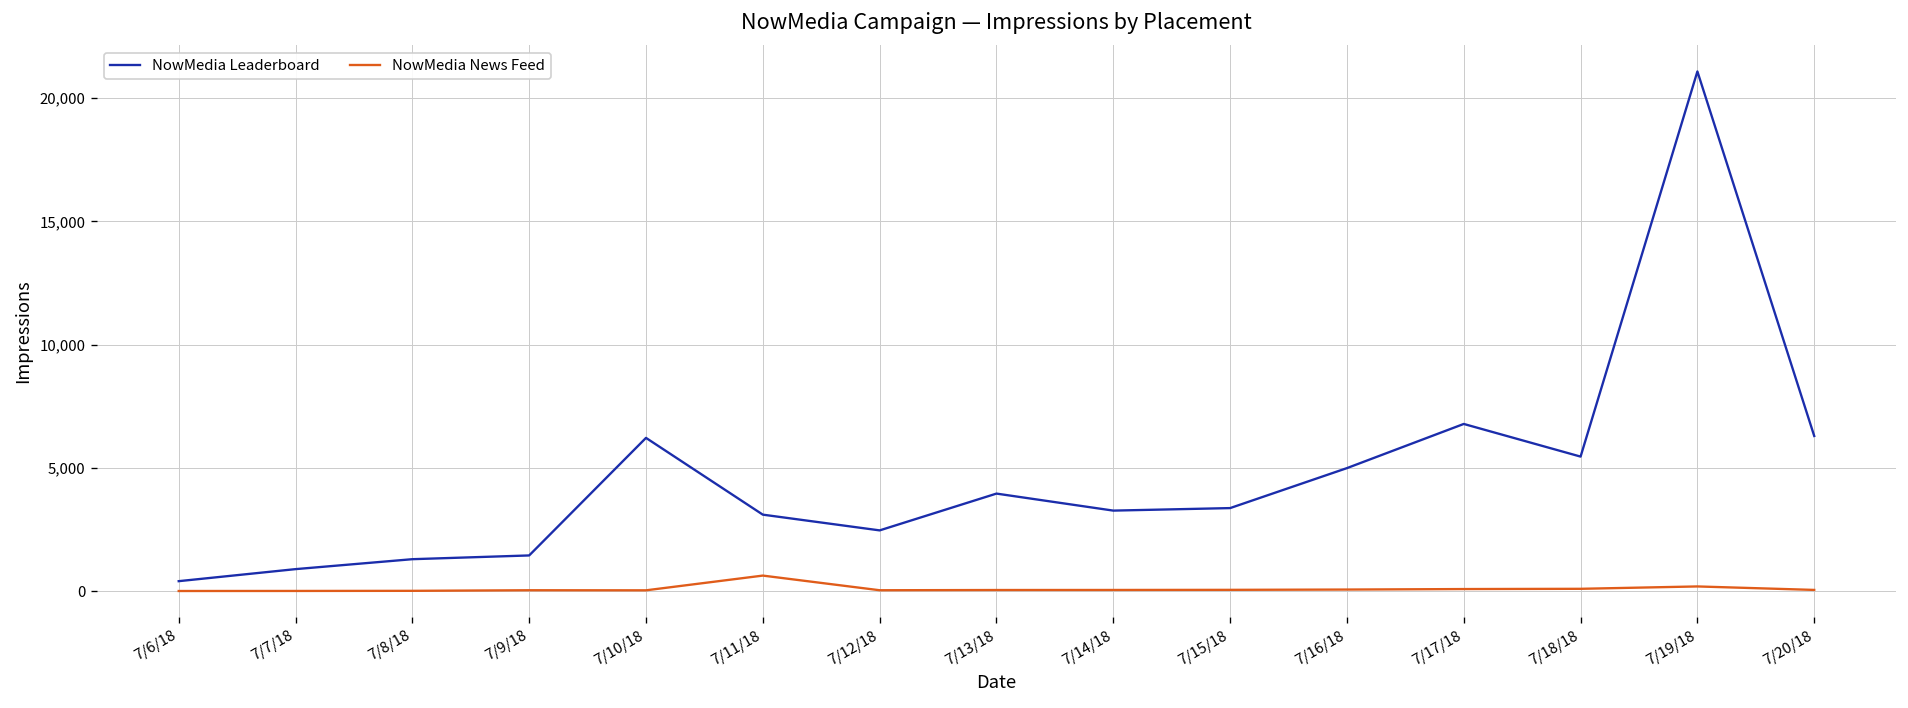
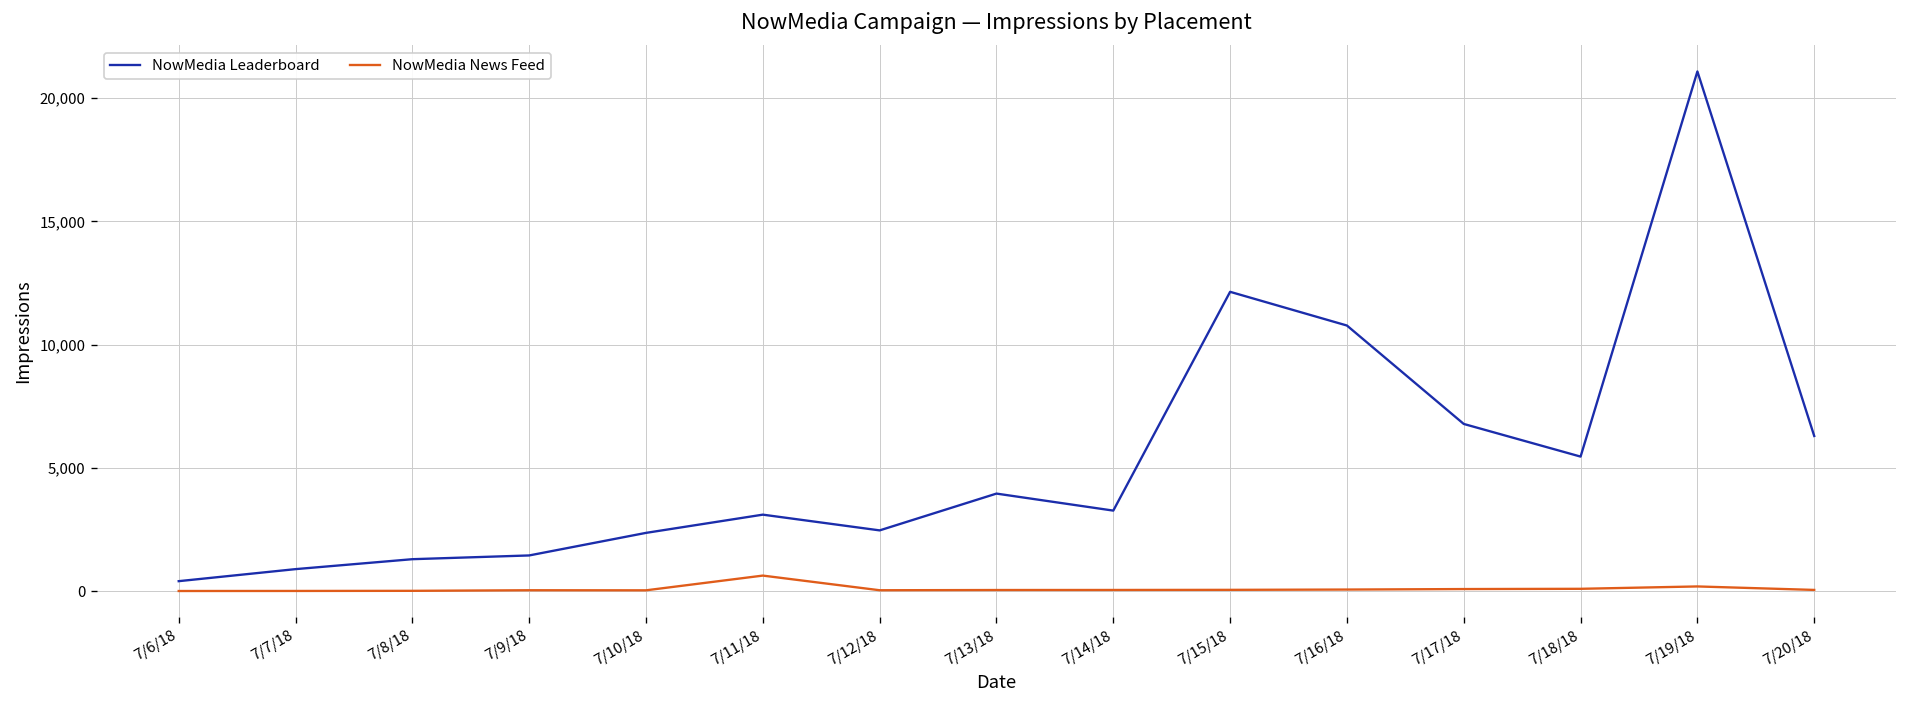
NowMedia Leaderboard, 7/10/18: 6,200 -> 2,400
NowMedia Leaderboard, 7/15/18: 3,400 -> 12,100
NowMedia Leaderboard, 7/16/18: 5,000 -> 10,800
